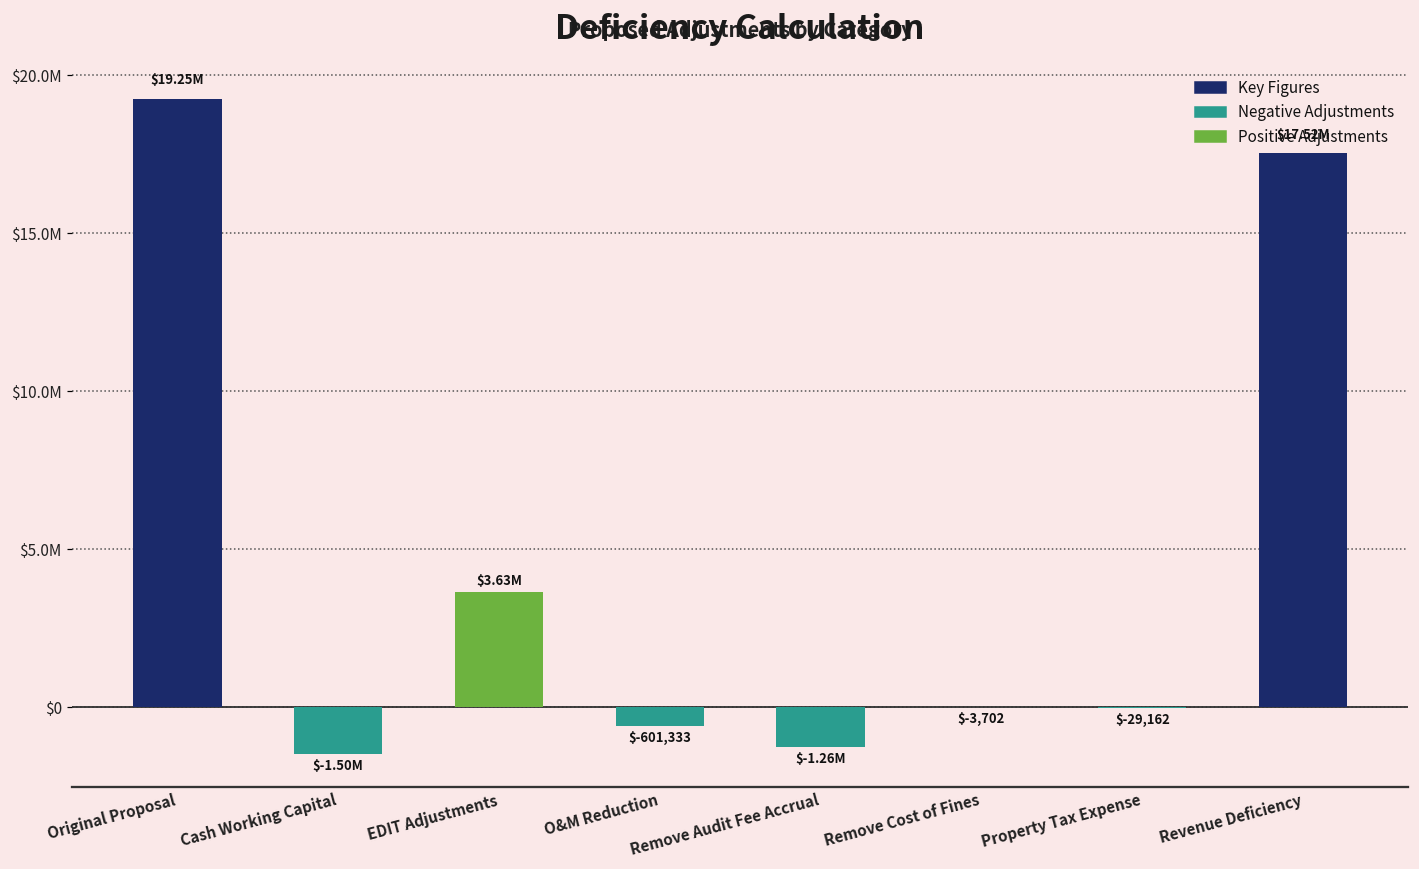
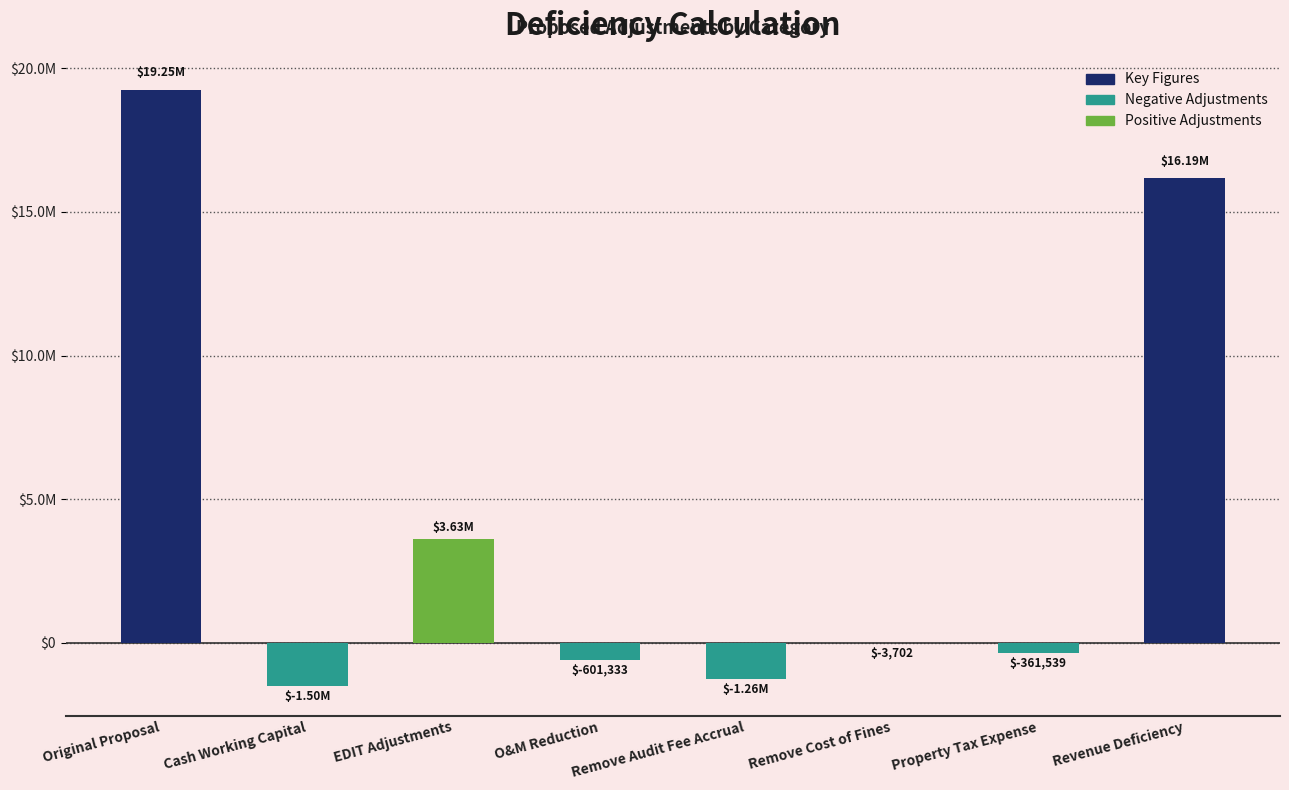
Property Tax Expense: $-29,162 -> $-361,539
Revenue Deficiency: $17.52M -> $16.19M
